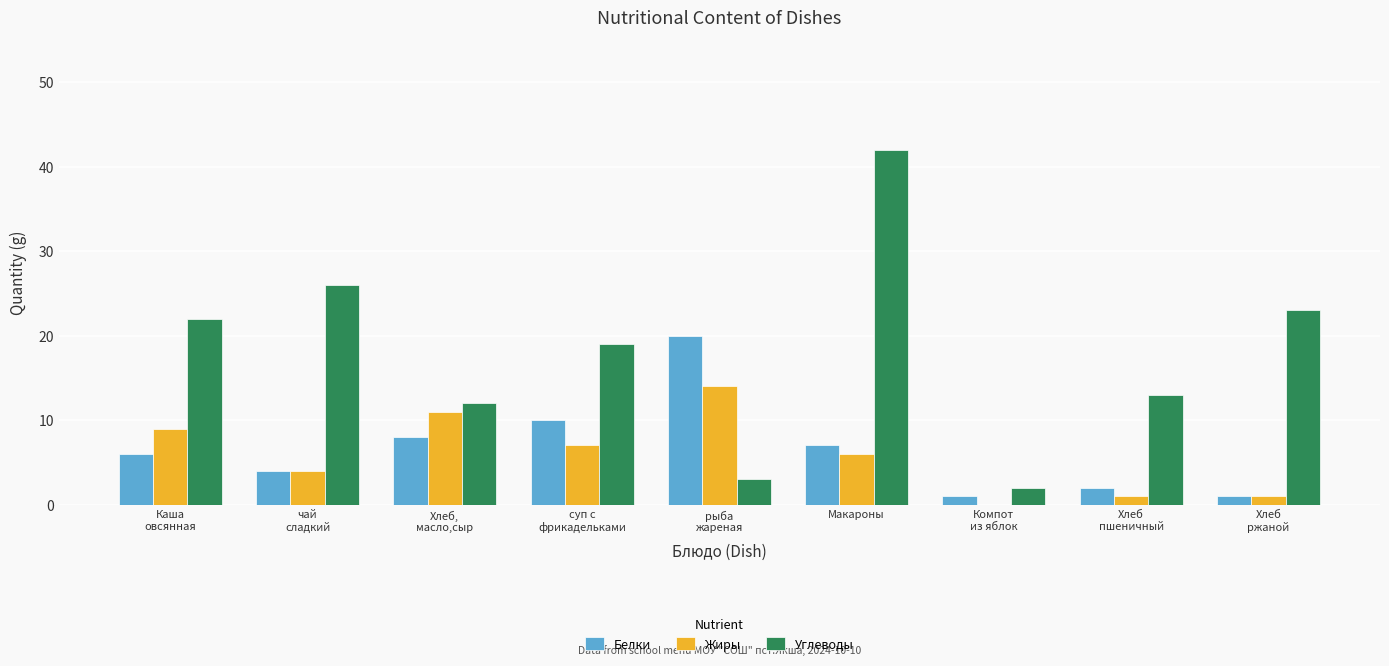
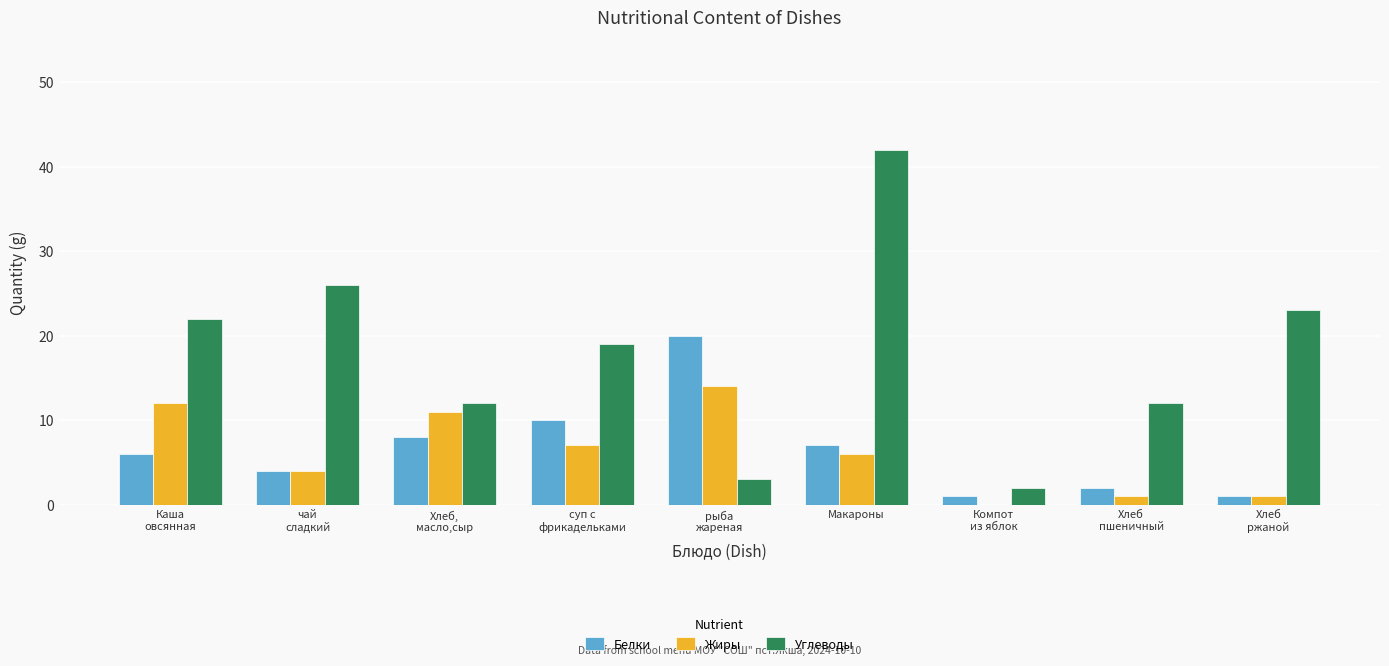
Жиры, Каша овсянная: 9 -> 12
Углеводы, Хлеб пшеничный: 13 -> 12
